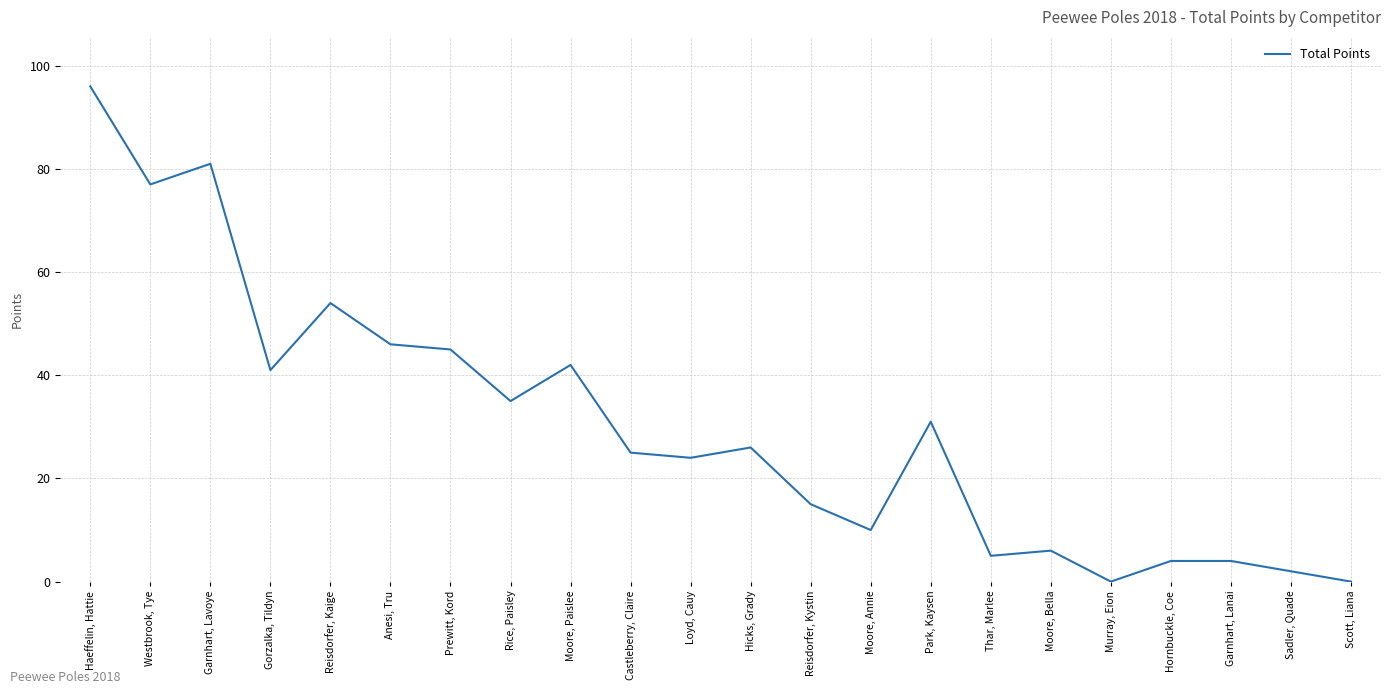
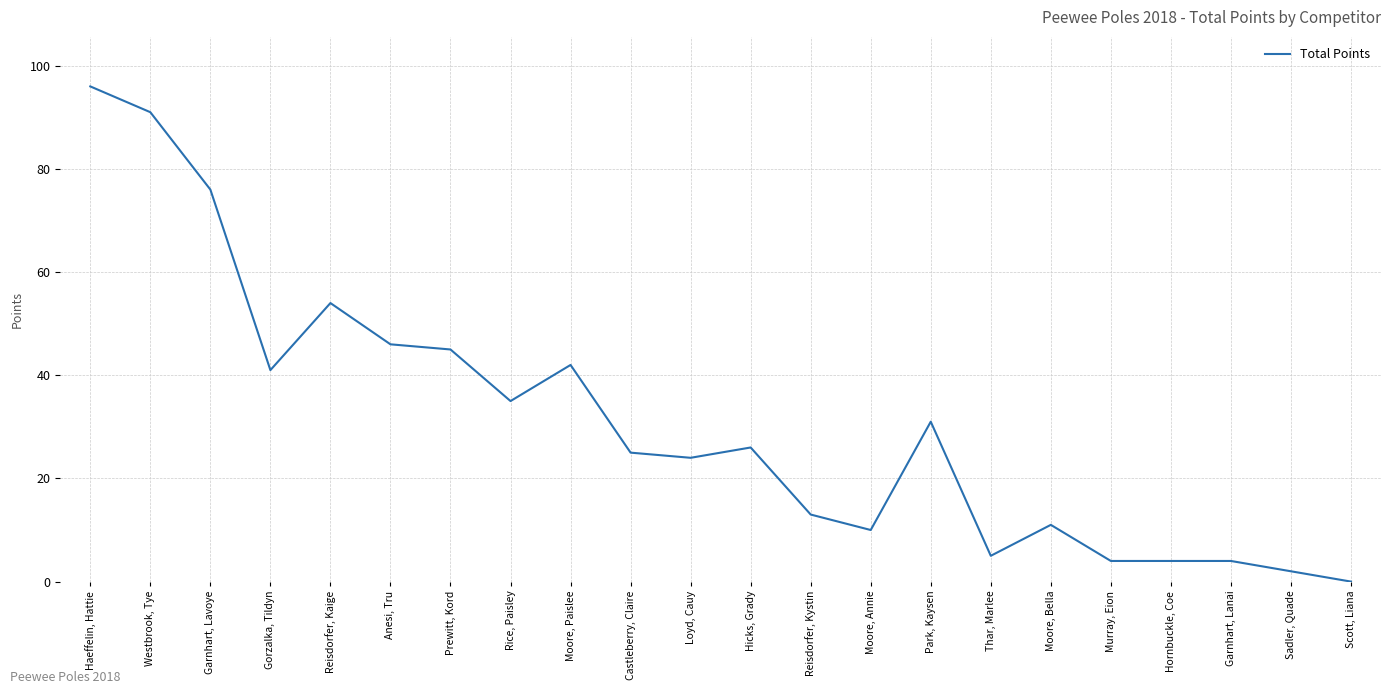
Westbrook, Tye: 77 -> 91
Garnhart, Lavoye: 81 -> 76
Reisdorfer, Kystin: 15 -> 13
Moore, Bella: 6 -> 11
Murray, Eion: 0 -> 4
